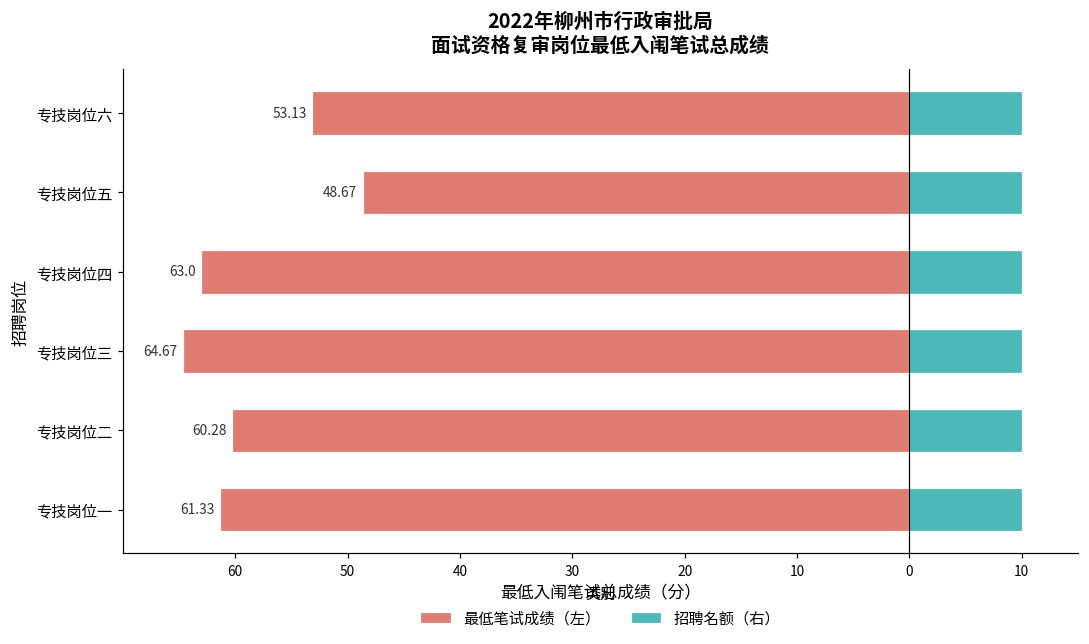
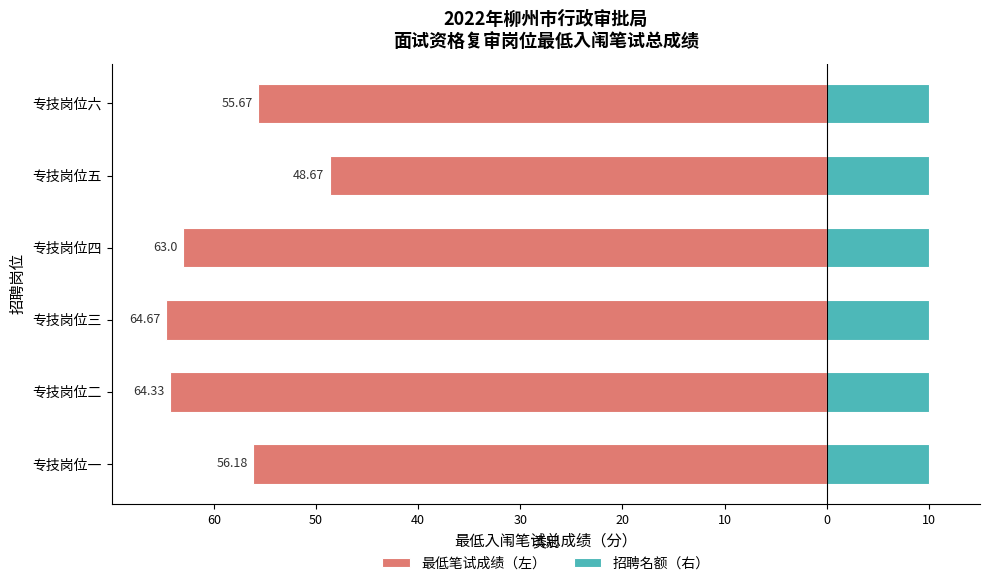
最低笔试成绩（左）, 专技岗位六: 53.13 -> 55.67
最低笔试成绩（左）, 专技岗位二: 60.28 -> 64.33
最低笔试成绩（左）, 专技岗位一: 61.33 -> 56.18
